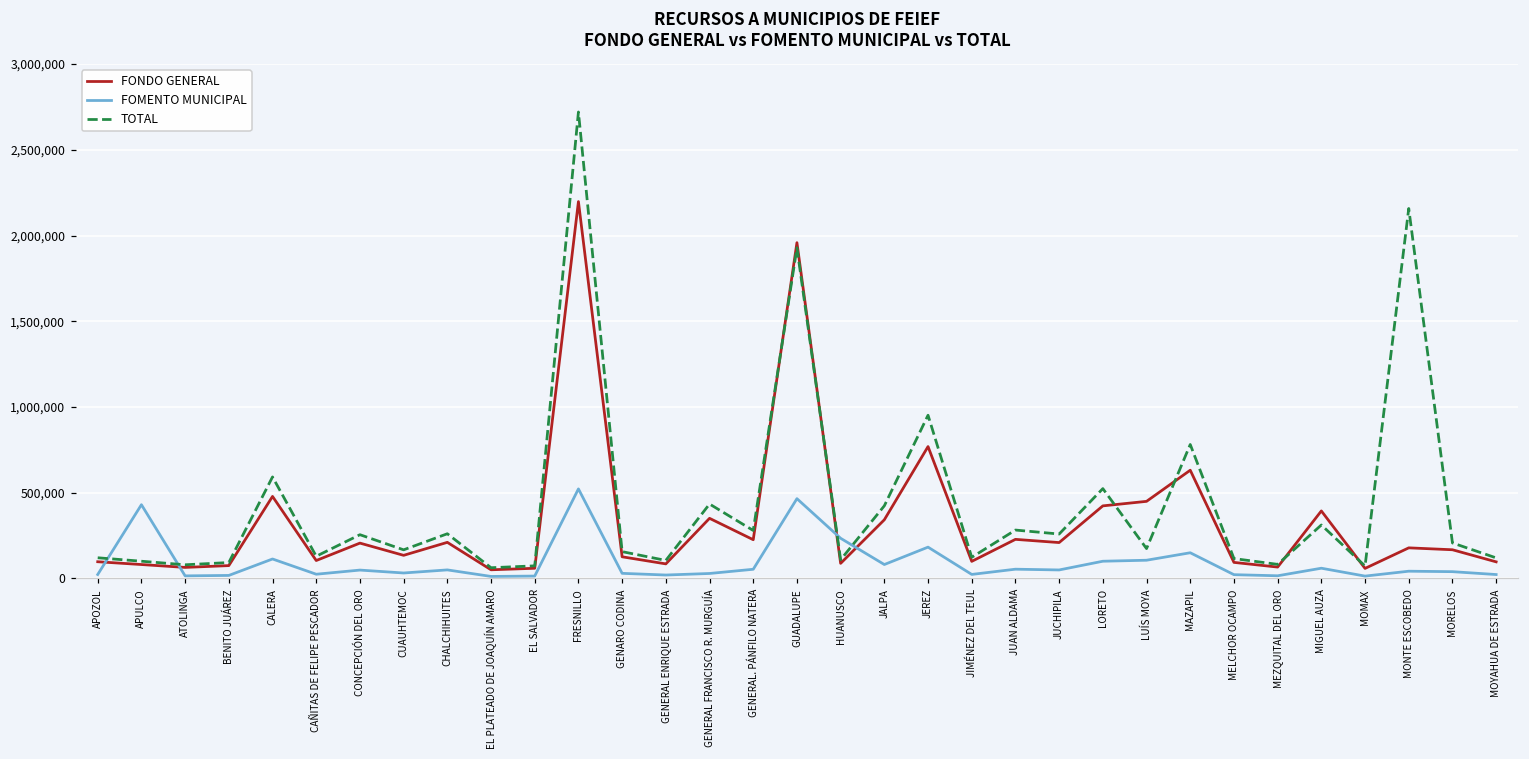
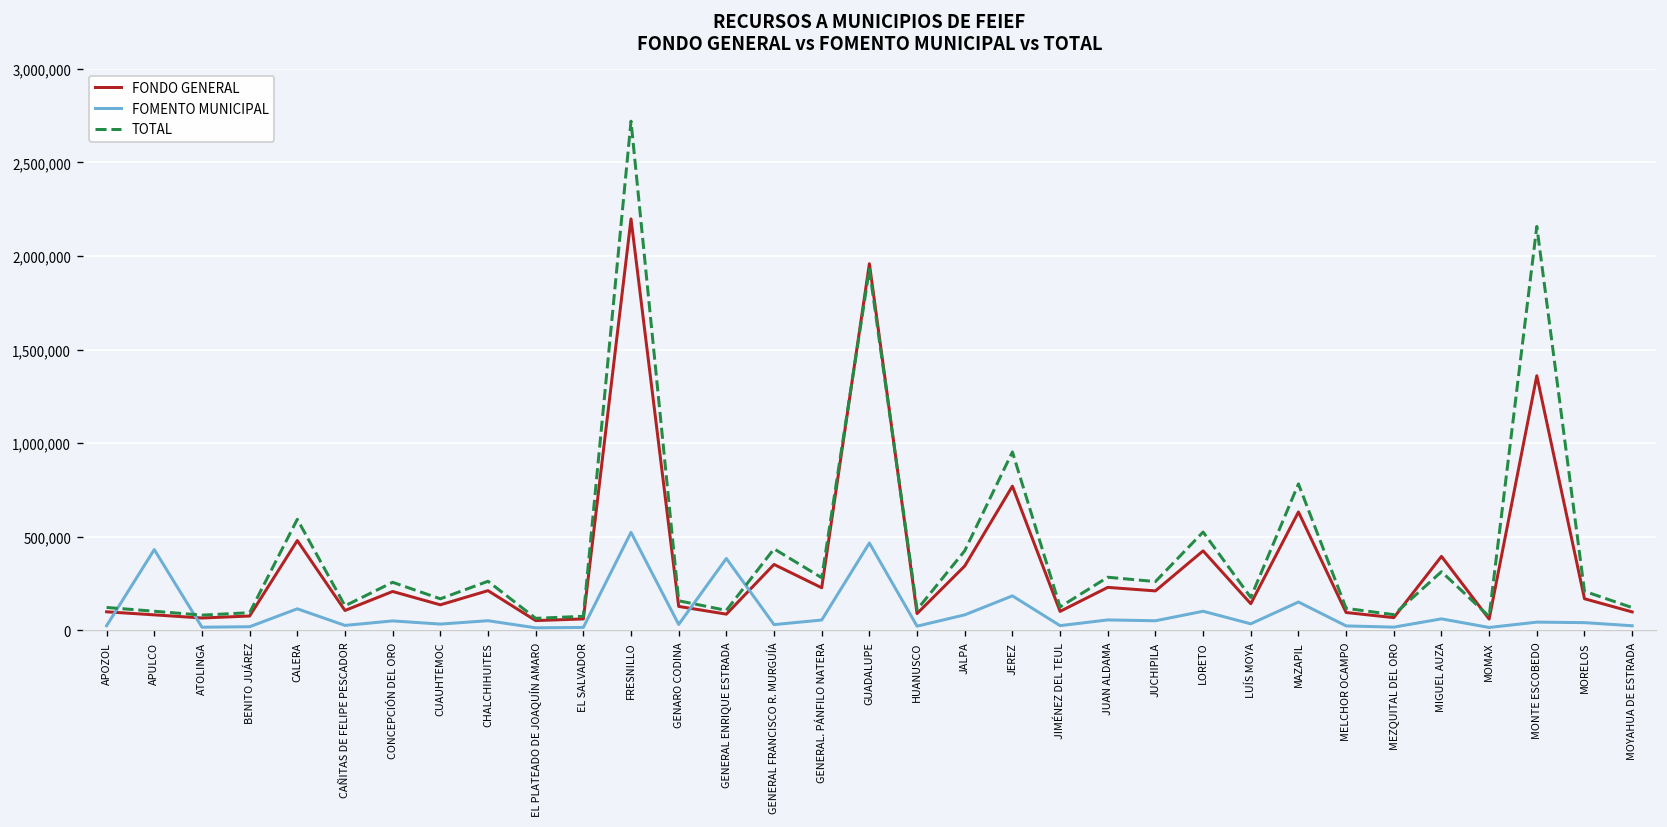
FOMENTO MUNICIPAL, GENERAL ENRIQUE ESTRADA: 20,000 -> 380,000
FOMENTO MUNICIPAL, HUANUSCO: 230,000 -> 20,000
FONDO GENERAL, LUÍS MOYA: 450,000 -> 140,000
FOMENTO MUNICIPAL, LUÍS MOYA: 110,000 -> 30,000
FONDO GENERAL, MONTE ESCOBEDO: 180,000 -> 1,360,000
